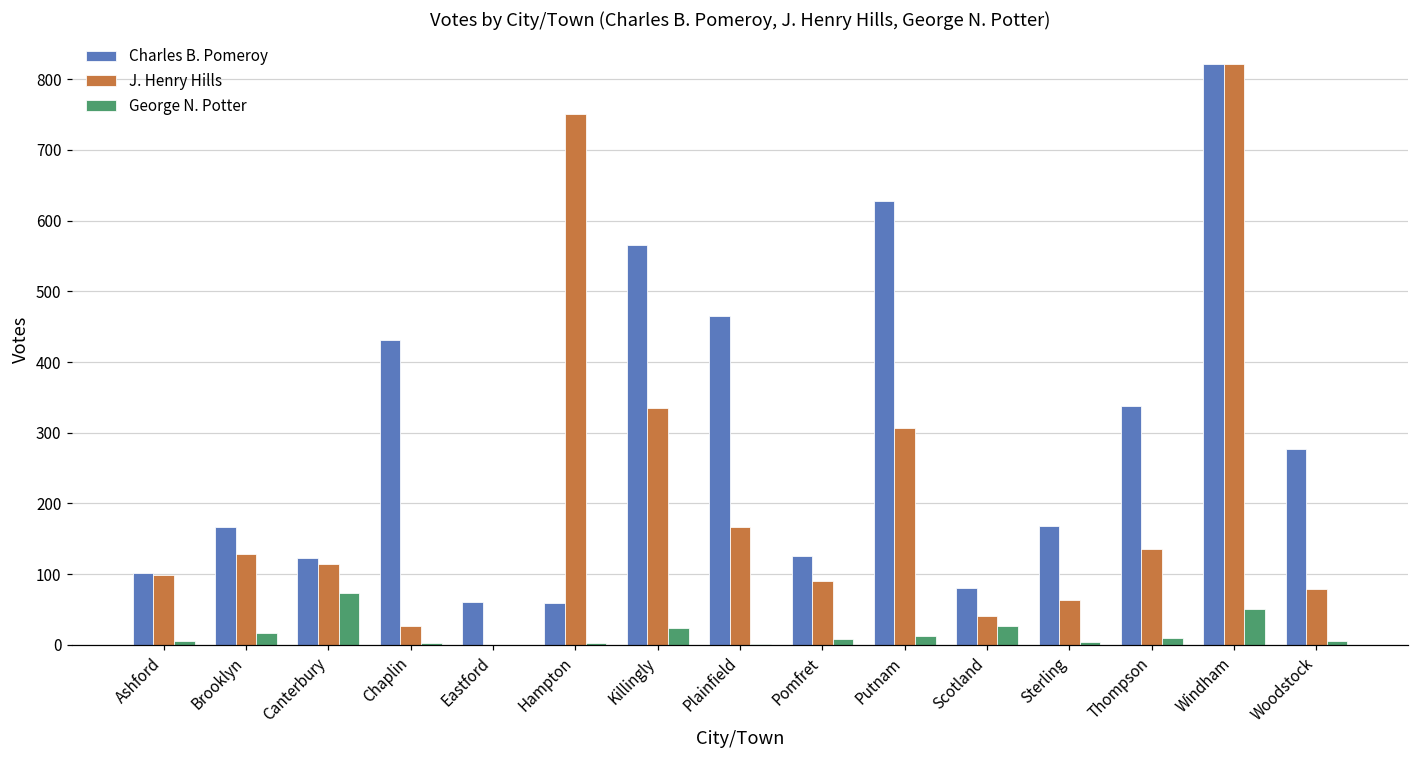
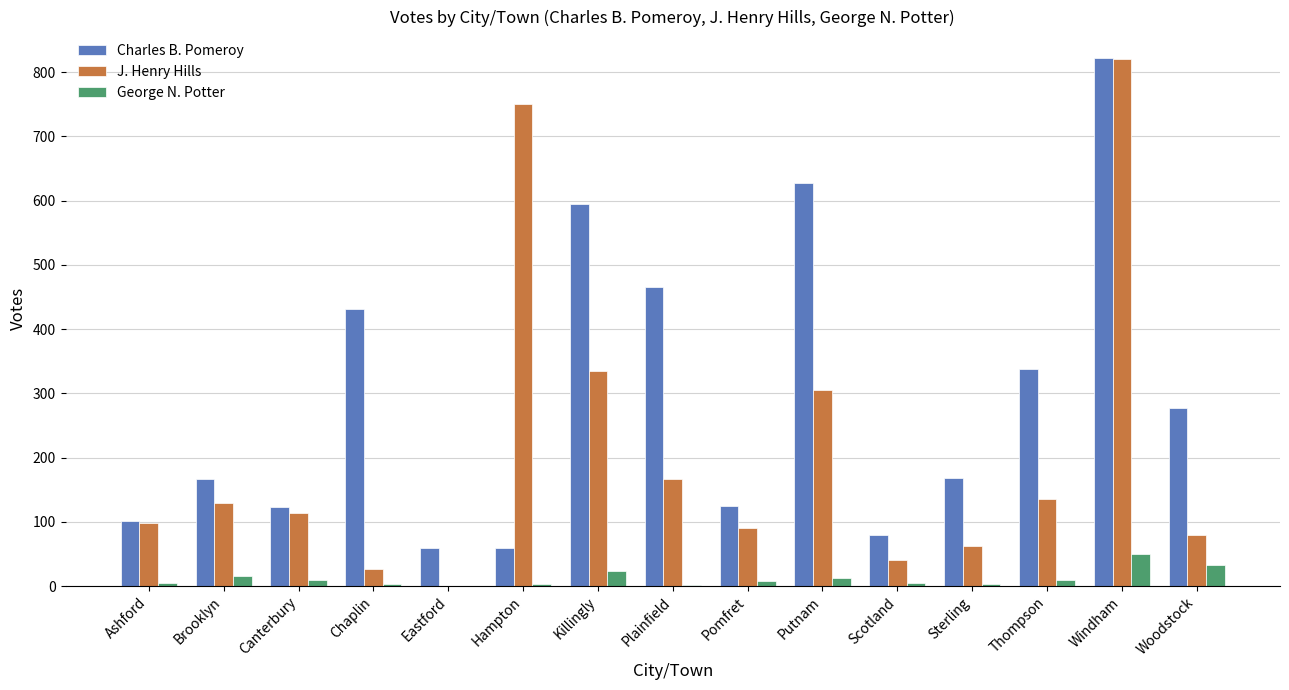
George N. Potter, Canterbury: 70 -> 10
Charles B. Pomeroy, Killingly: 570 -> 600
George N. Potter, Scotland: 30 -> 10
George N. Potter, Woodstock: 10 -> 30
